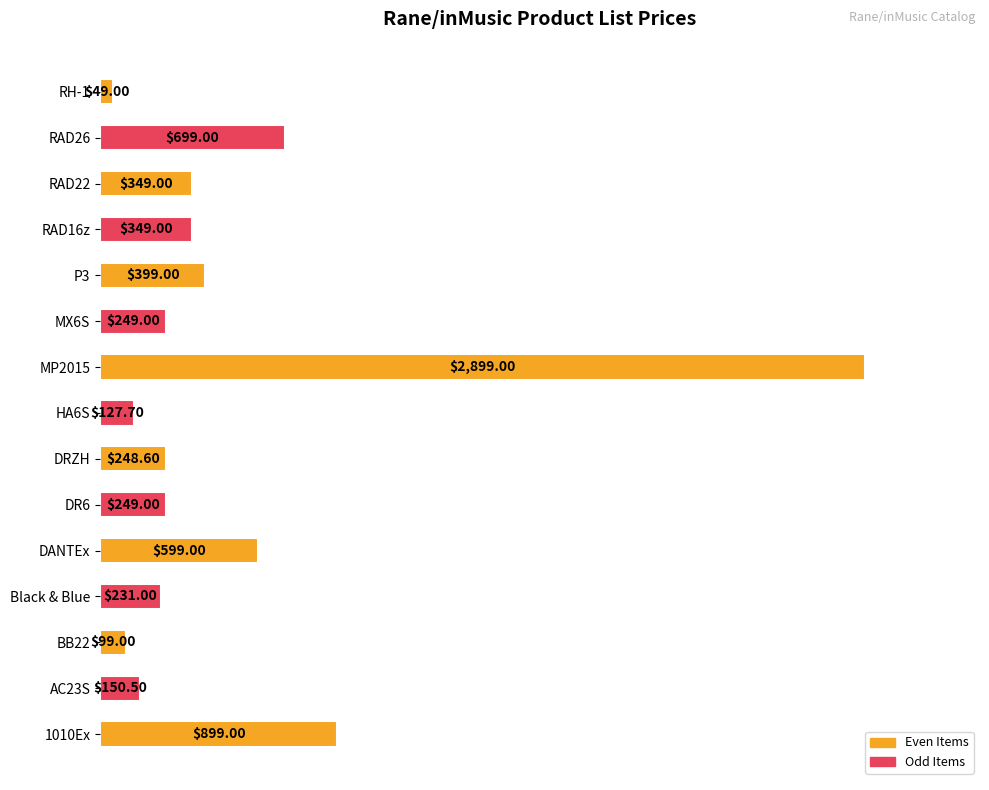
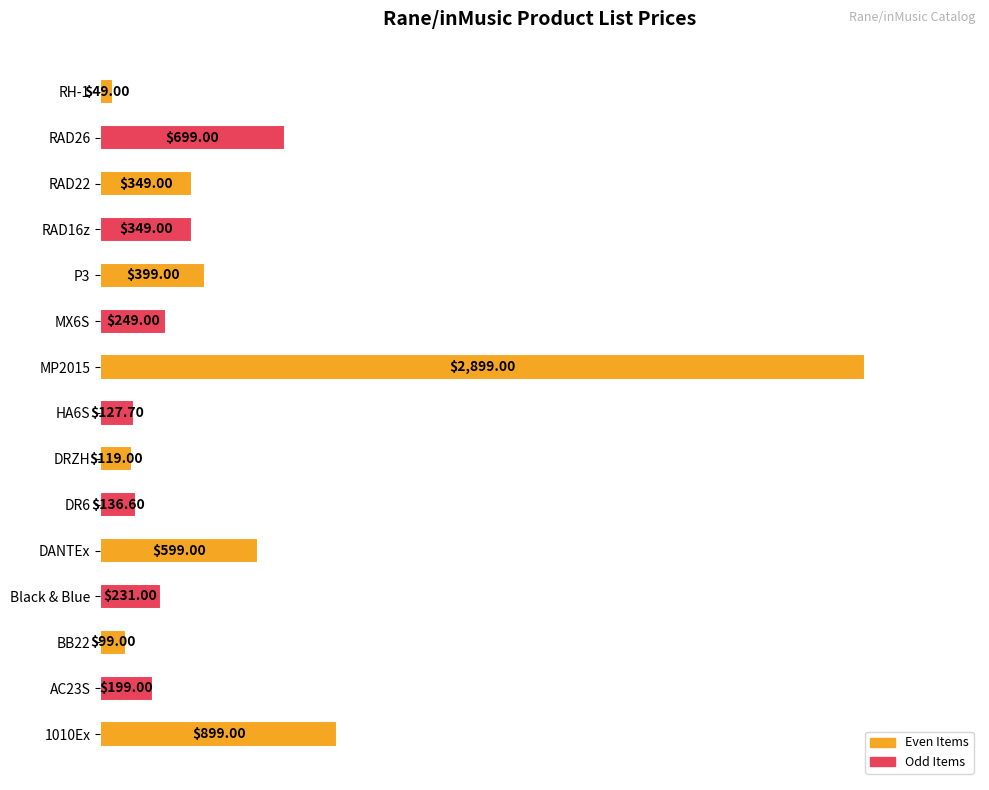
DRZH: $248.60 -> $119.00
DR6: $249.00 -> $136.60
AC23S: $150.50 -> $199.00
